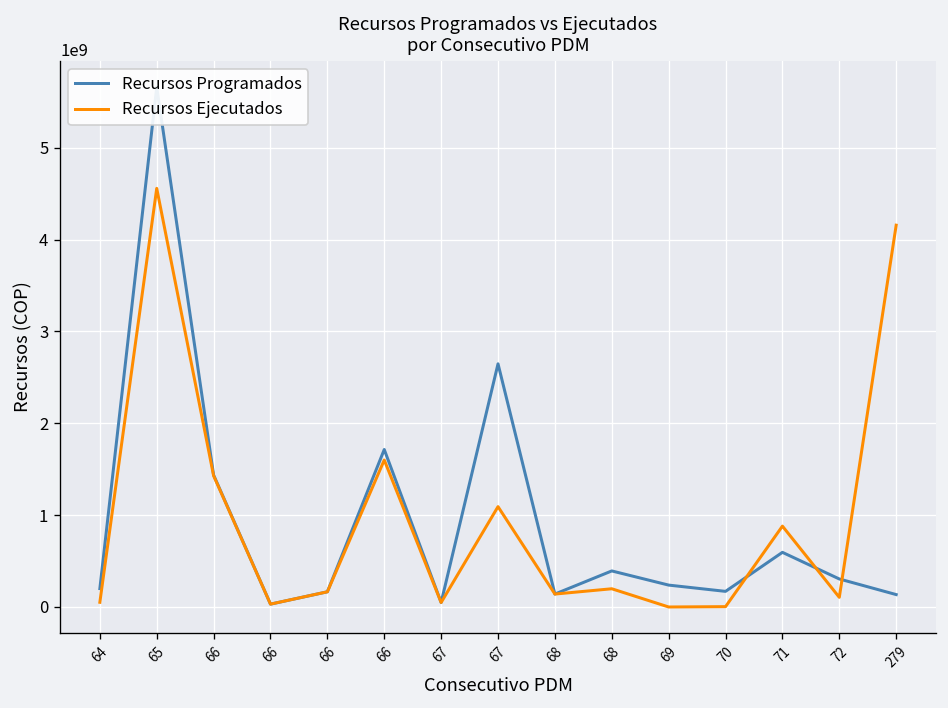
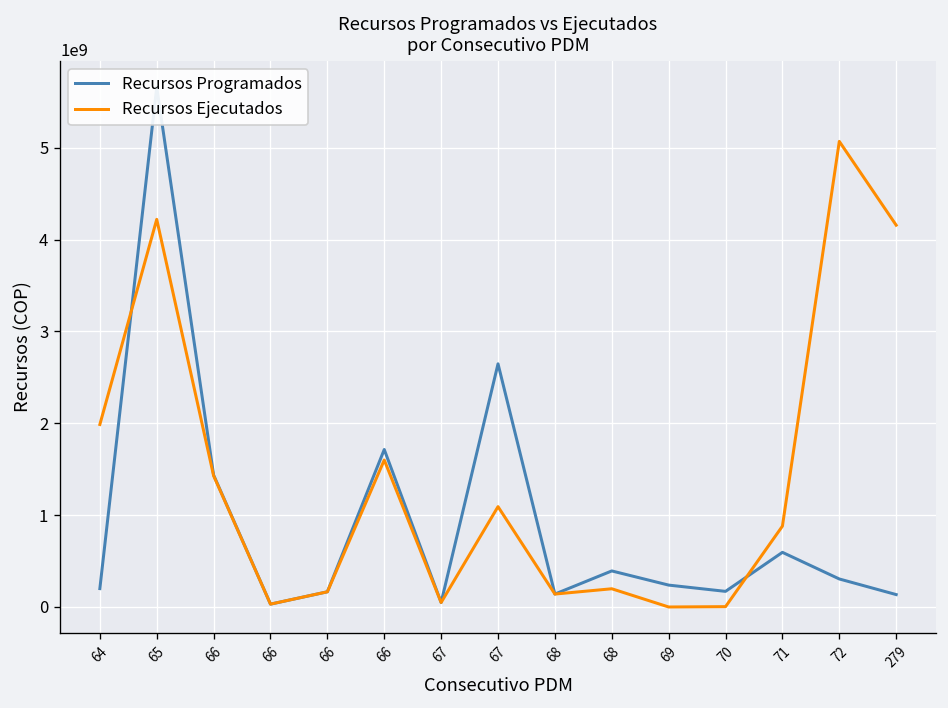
Recursos Ejecutados, 64: 100000000 -> 2000000000
Recursos Ejecutados, 65: 4600000000 -> 4200000000
Recursos Ejecutados, 72: 100000000 -> 5100000000
